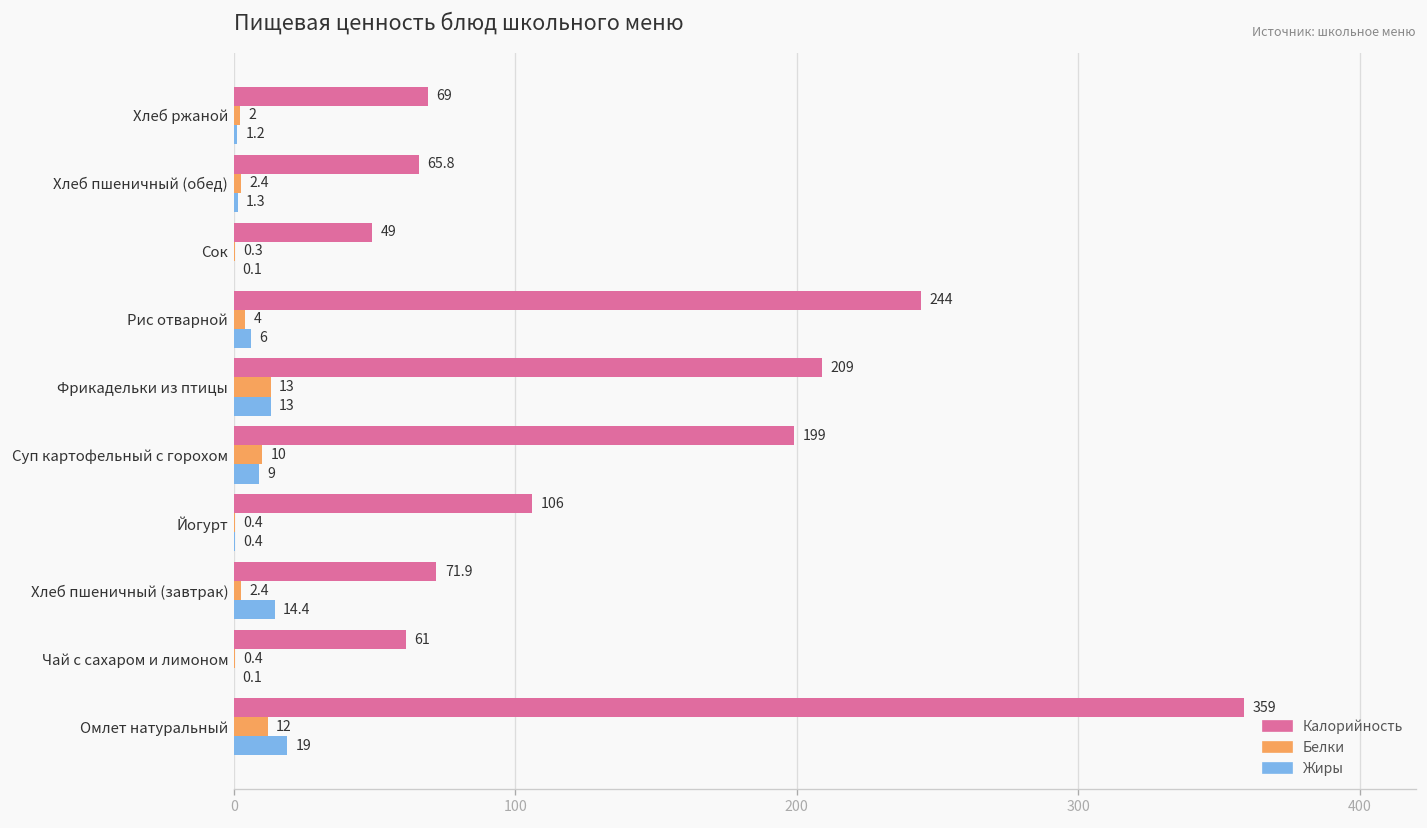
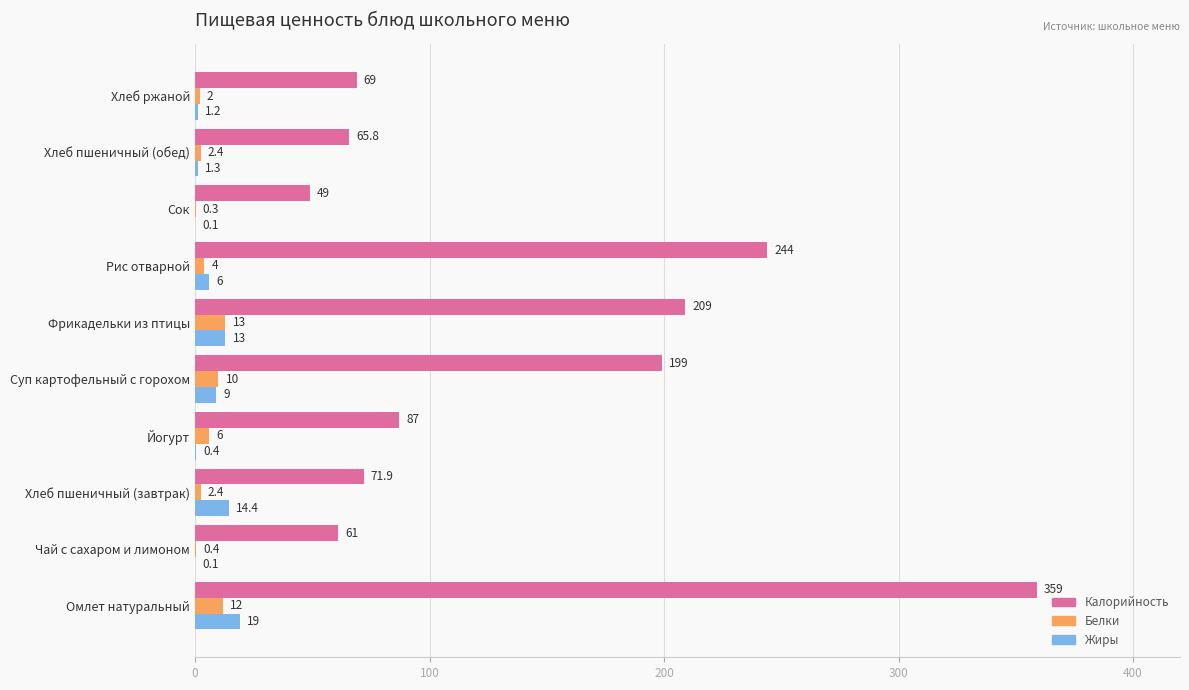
Калорийность, Йогурт: 106 -> 87
Белки, Йогурт: 0.4 -> 6
